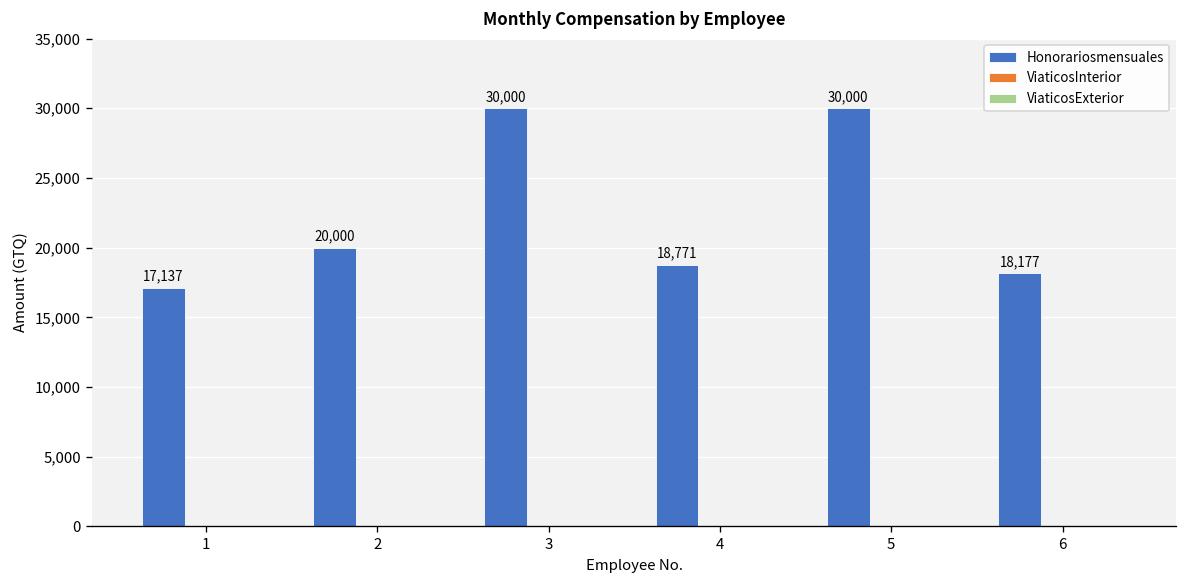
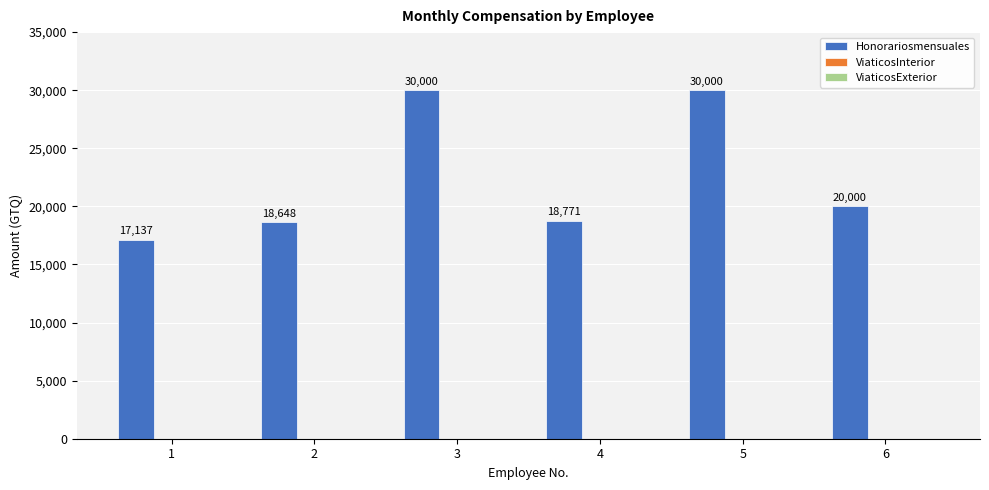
Honorariosmensuales, 2: 20,000 -> 18,648
Honorariosmensuales, 6: 18,177 -> 20,000
